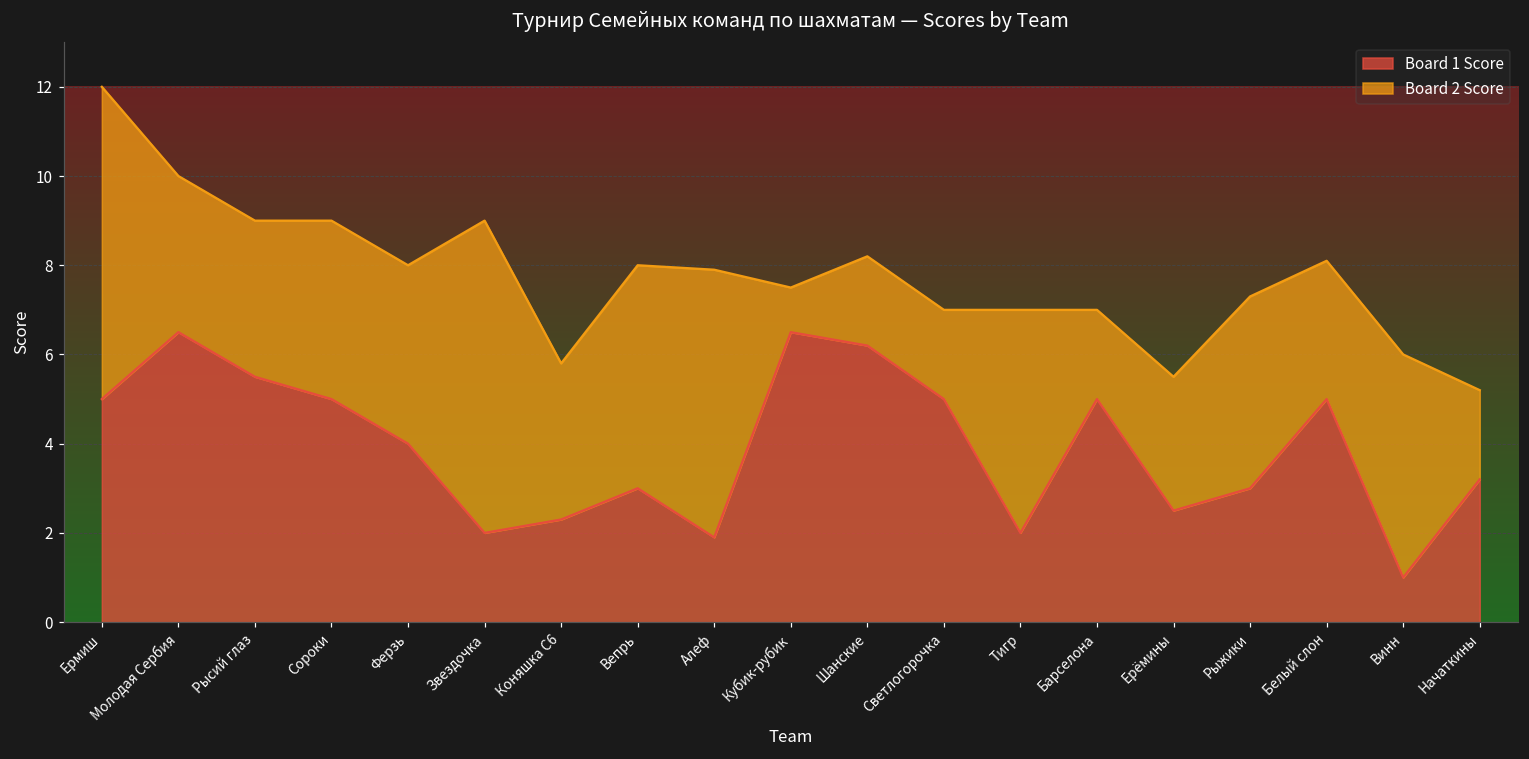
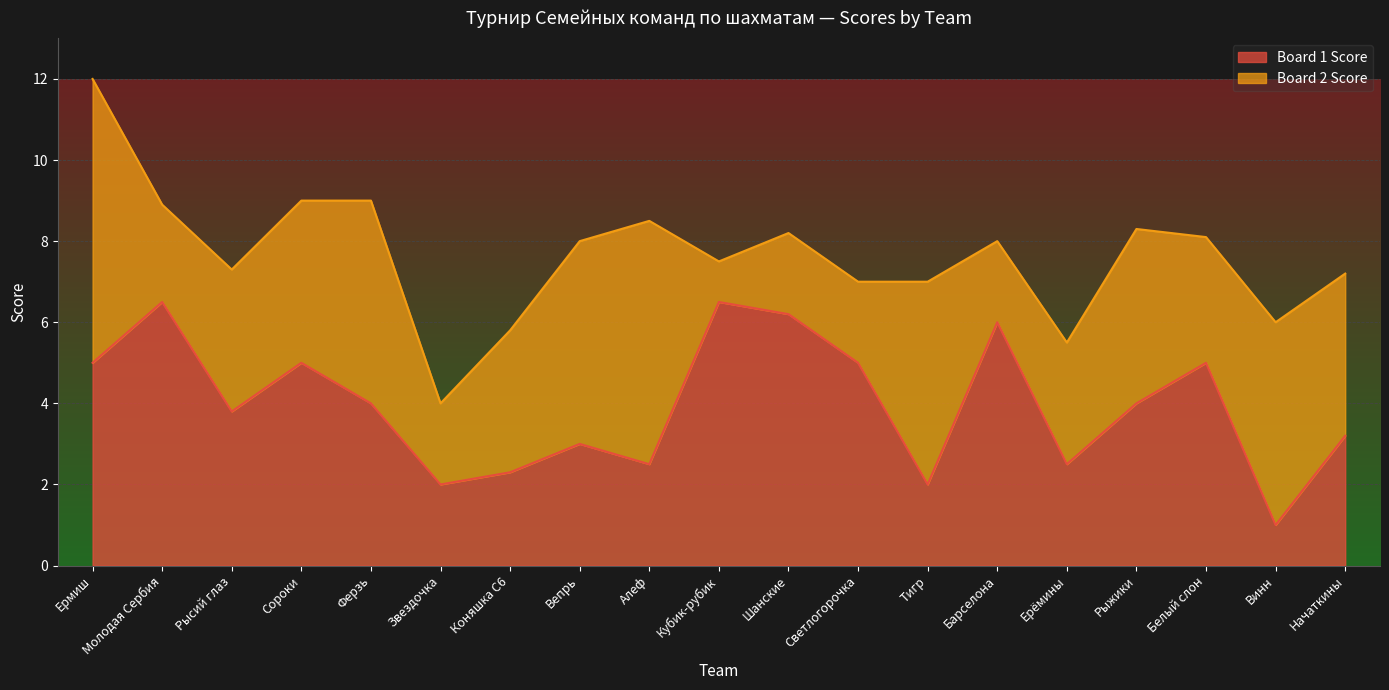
Board 2 Score, Молодая Сербия: 3.5 -> 2.4
Board 1 Score, Рысий глаз: 5.5 -> 3.8
Board 2 Score, Ферзь: 4 -> 5
Board 2 Score, Звездочка: 7 -> 2
Board 1 Score, Алеф: 1.9 -> 2.5
Board 1 Score, Барселона: 5 -> 6
Board 1 Score, Рыжики: 3 -> 4
Board 2 Score, Начаткины: 2 -> 4
